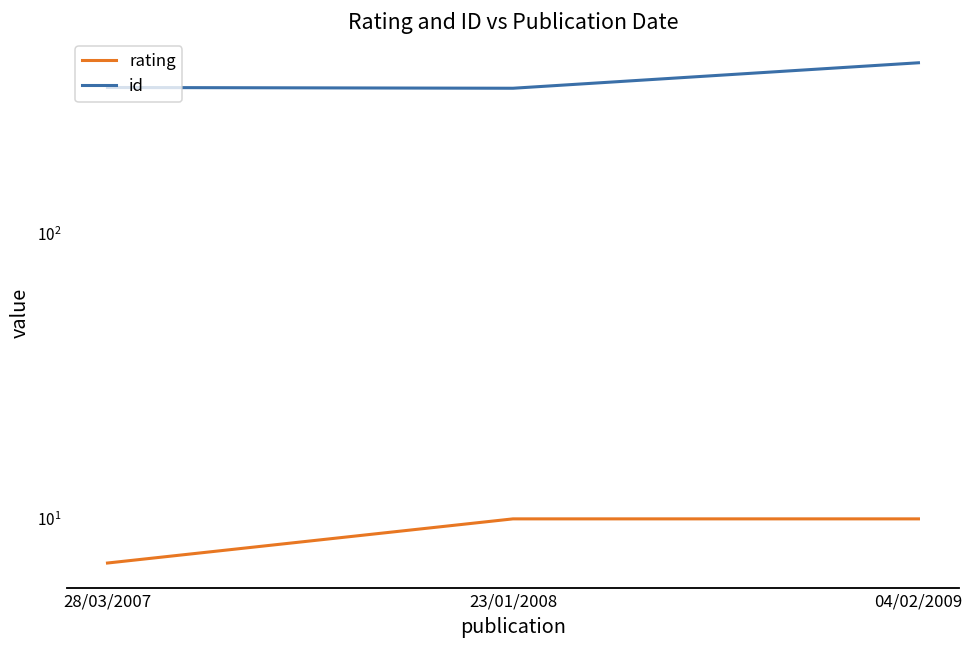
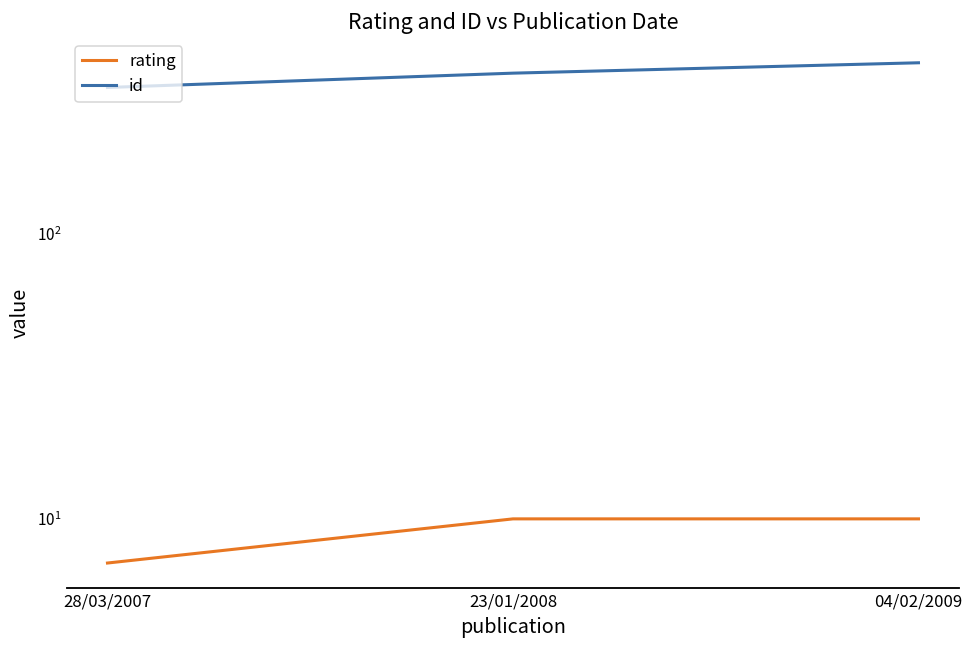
id, 23/01/2008: 320 -> 370
